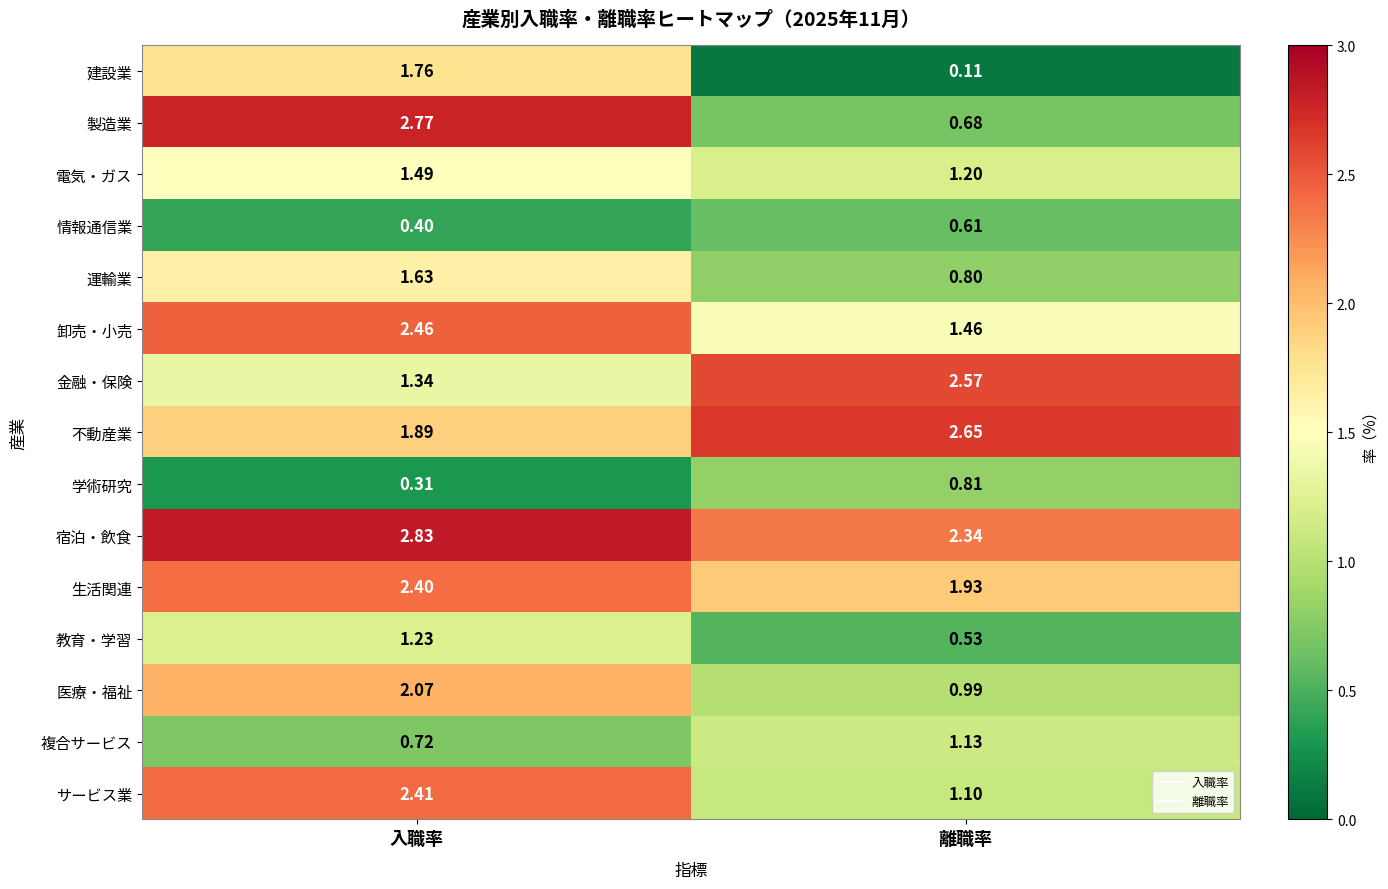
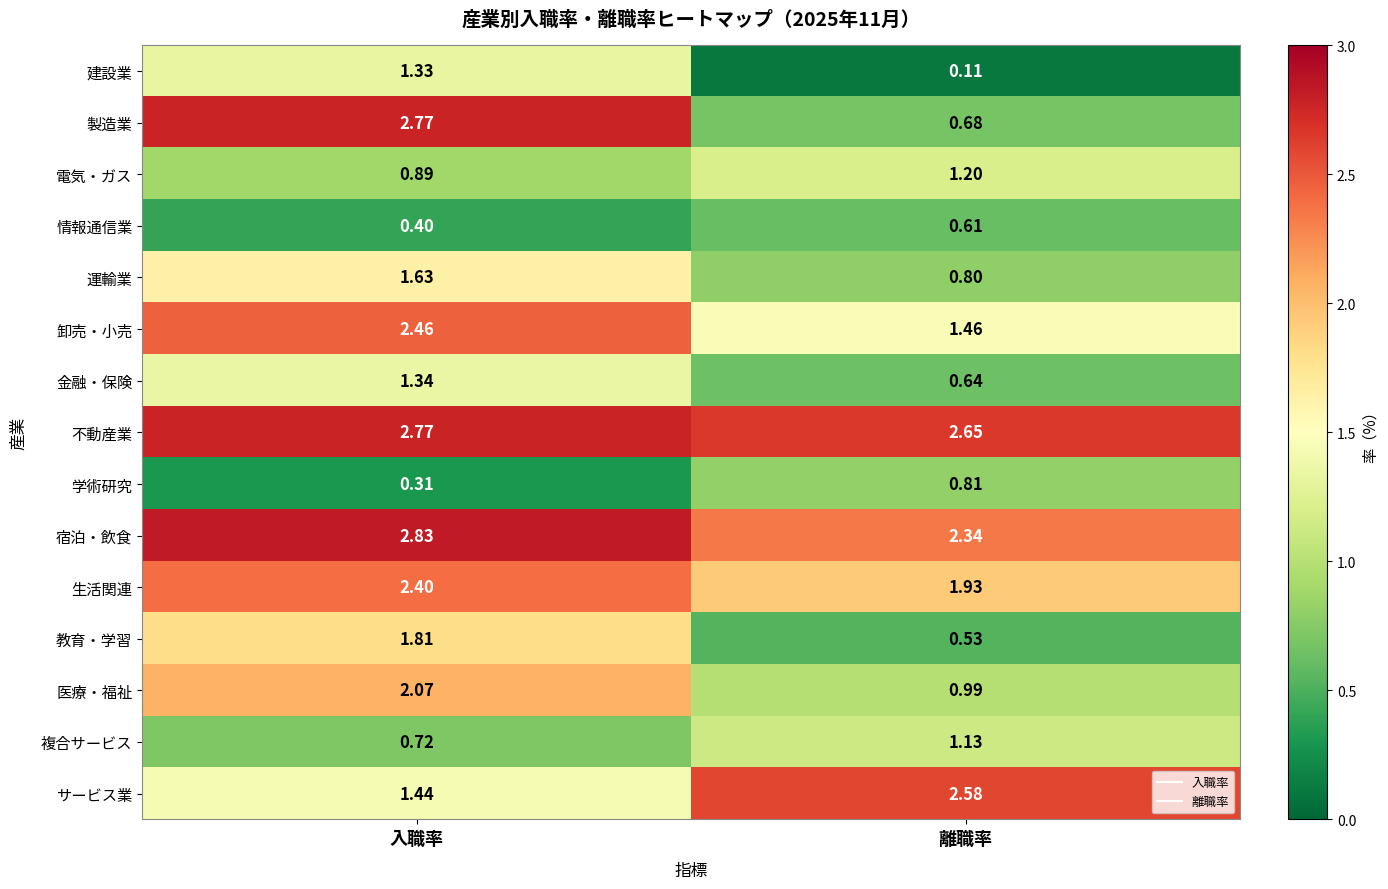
建設業, 入職率: 1.76 -> 1.33
電気・ガス, 入職率: 1.49 -> 0.89
金融・保険, 離職率: 2.57 -> 0.64
不動産業, 入職率: 1.89 -> 2.77
教育・学習, 入職率: 1.23 -> 1.81
サービス業, 入職率: 2.41 -> 1.44
サービス業, 離職率: 1.10 -> 2.58
